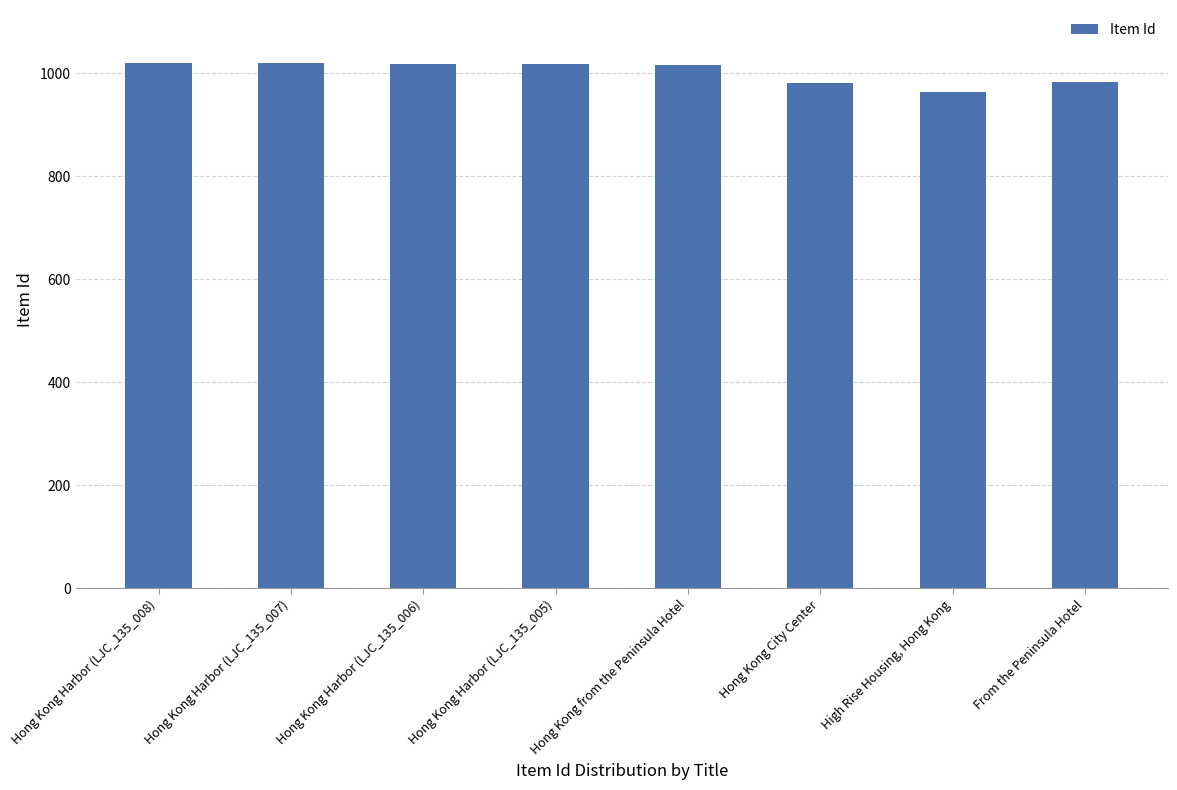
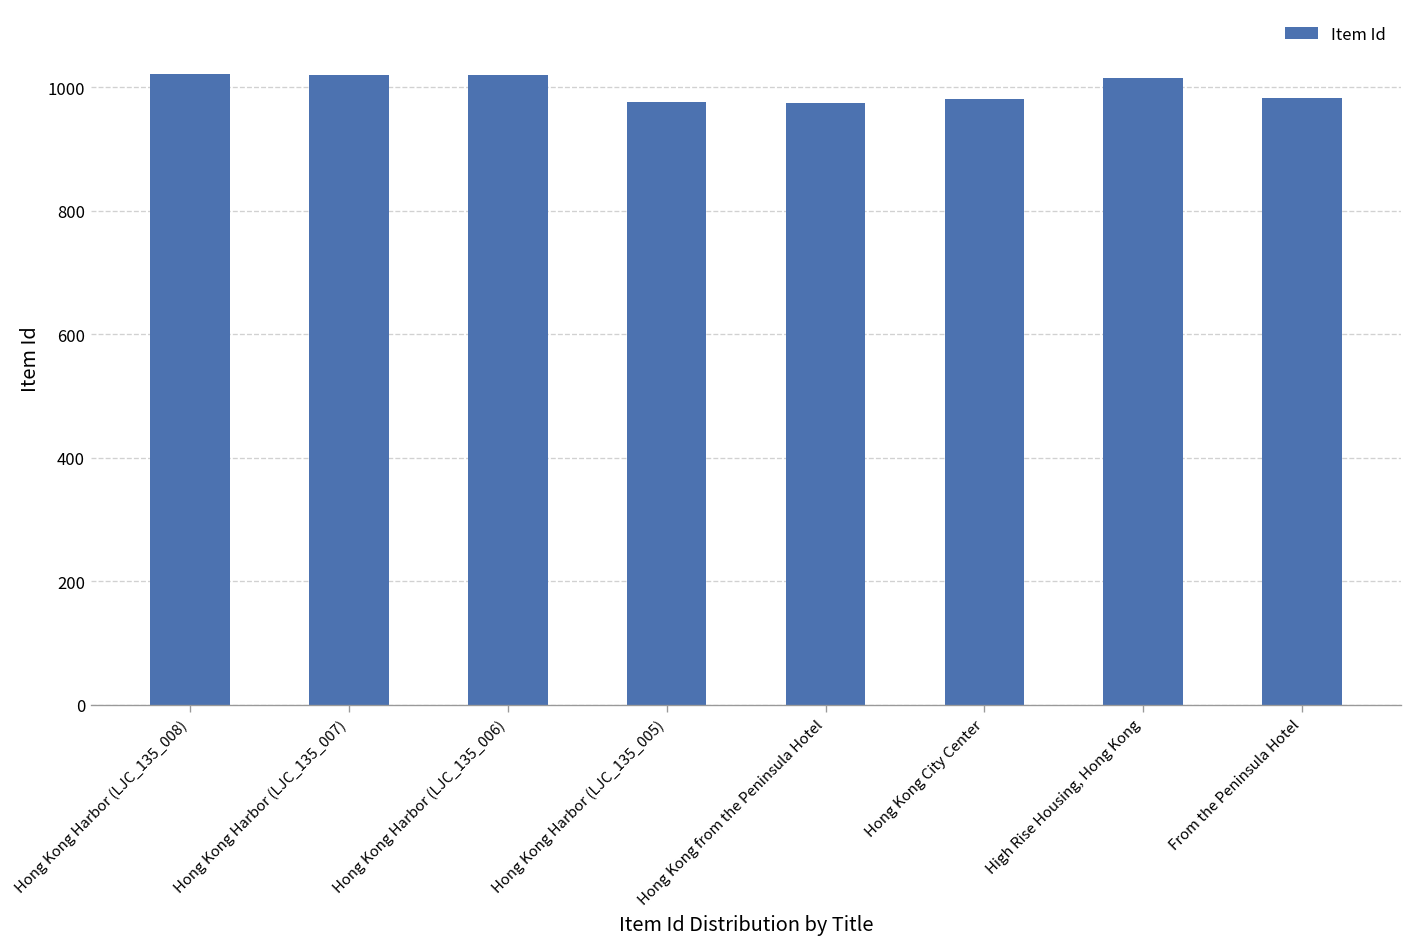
Hong Kong Harbor (LJC_135_005): 1020 -> 980
Hong Kong from the Peninsula Hotel: 1020 -> 970
High Rise Housing, Hong Kong: 960 -> 1010
